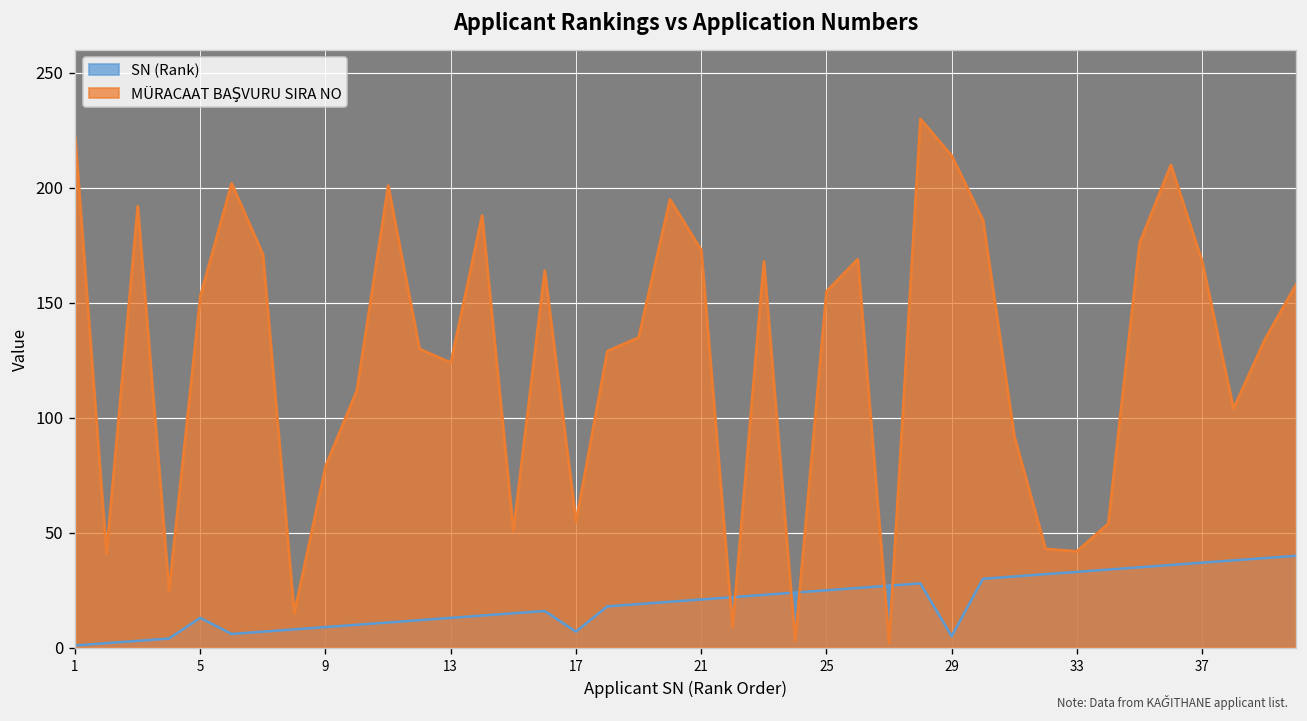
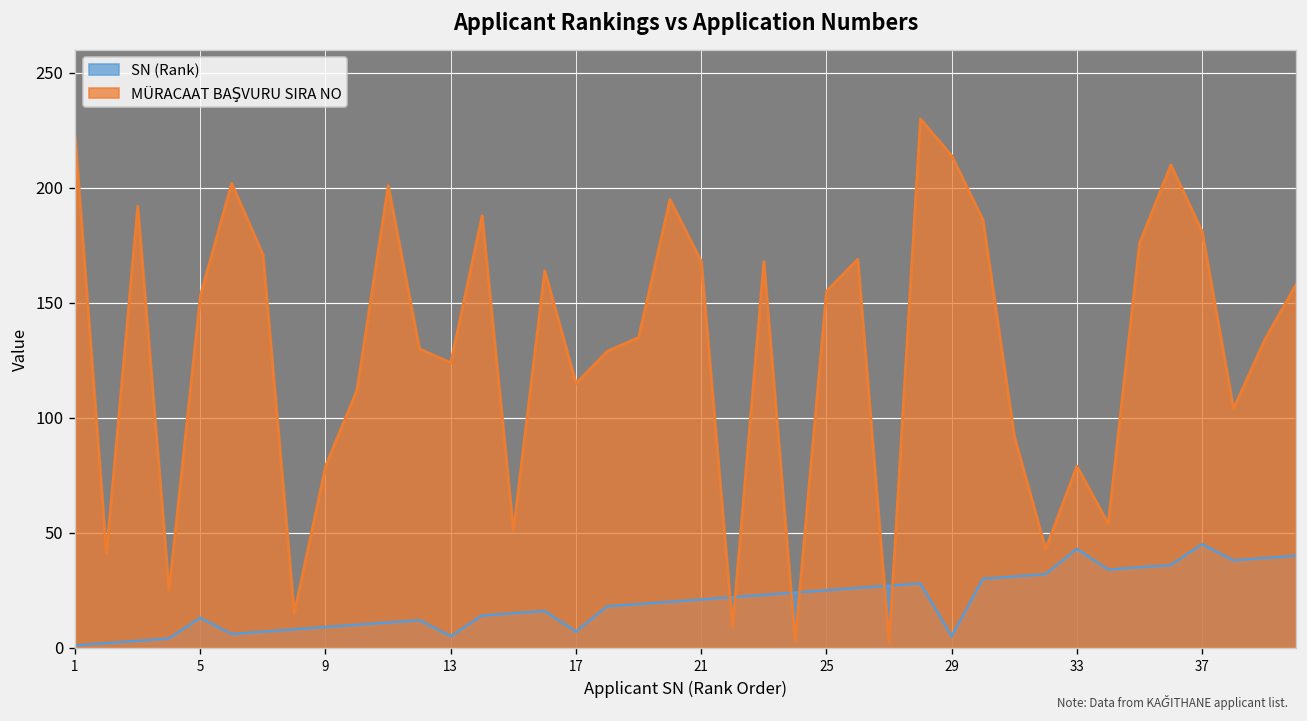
SN (Rank), 13: 13 -> 5
MÜRACAAT BAŞVURU SIRA NO, 17: 55 -> 115
MÜRACAAT BAŞVURU SIRA NO, 21: 173 -> 168
SN (Rank), 33: 33 -> 43
MÜRACAAT BAŞVURU SIRA NO, 33: 42 -> 79
SN (Rank), 37: 37 -> 45
MÜRACAAT BAŞVURU SIRA NO, 37: 168 -> 181
